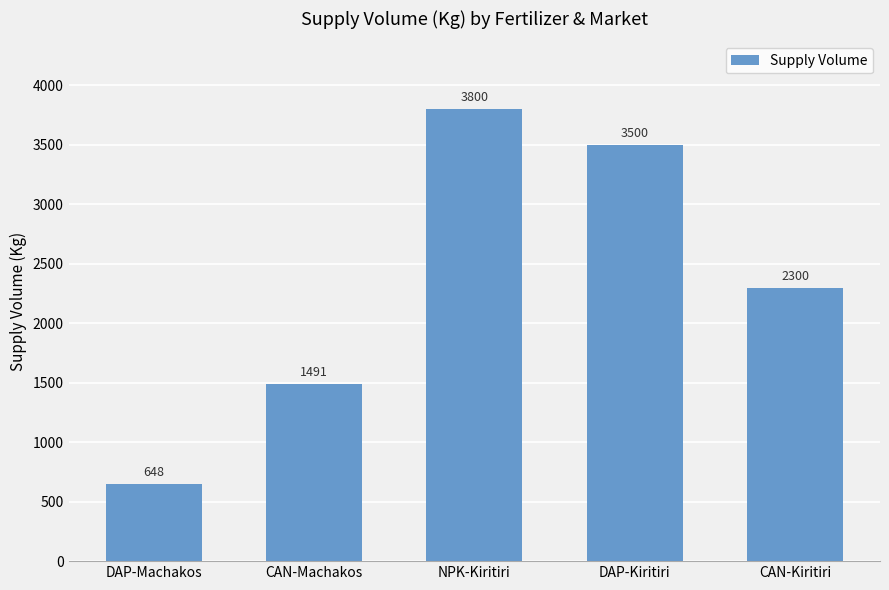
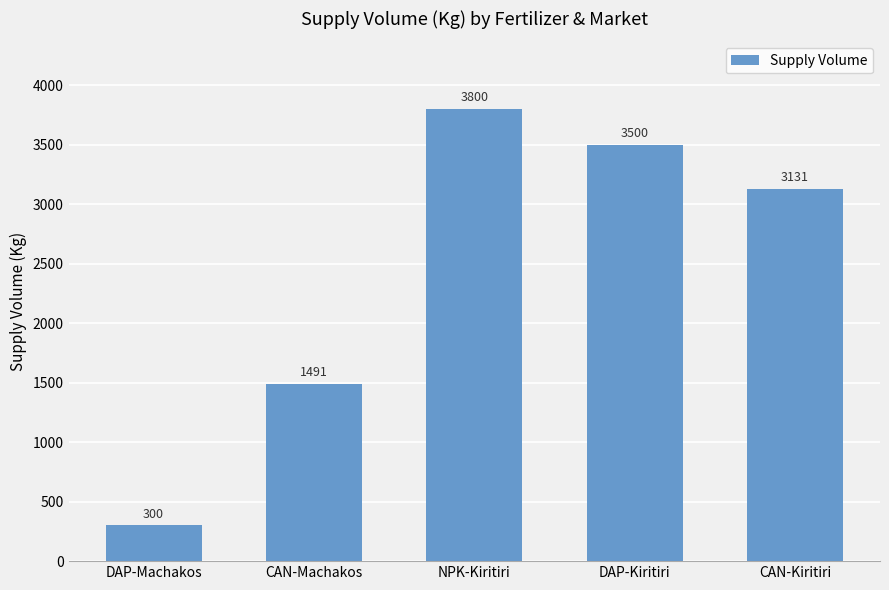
DAP-Machakos: 648 -> 300
CAN-Kiritiri: 2300 -> 3131
